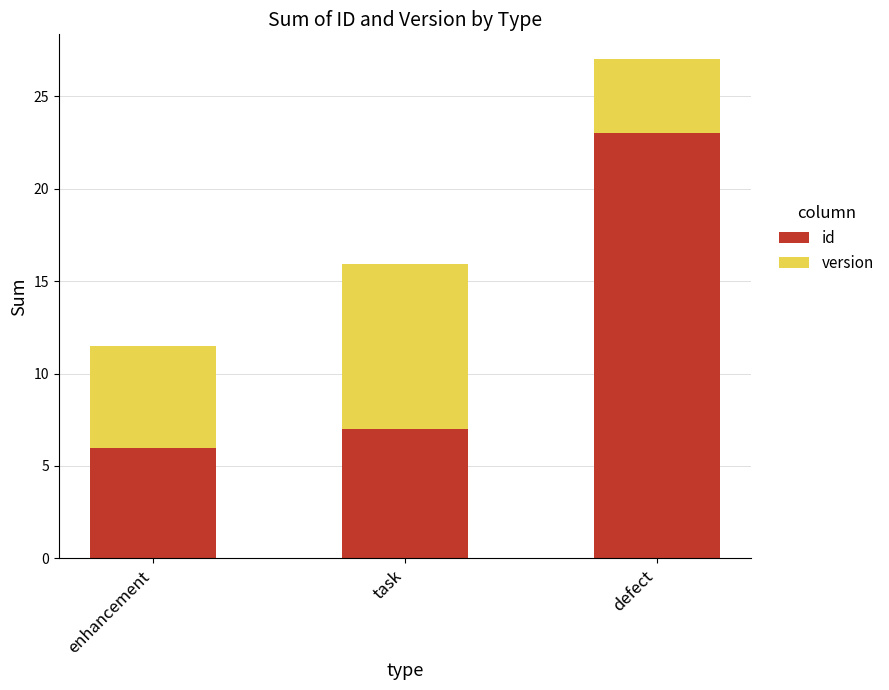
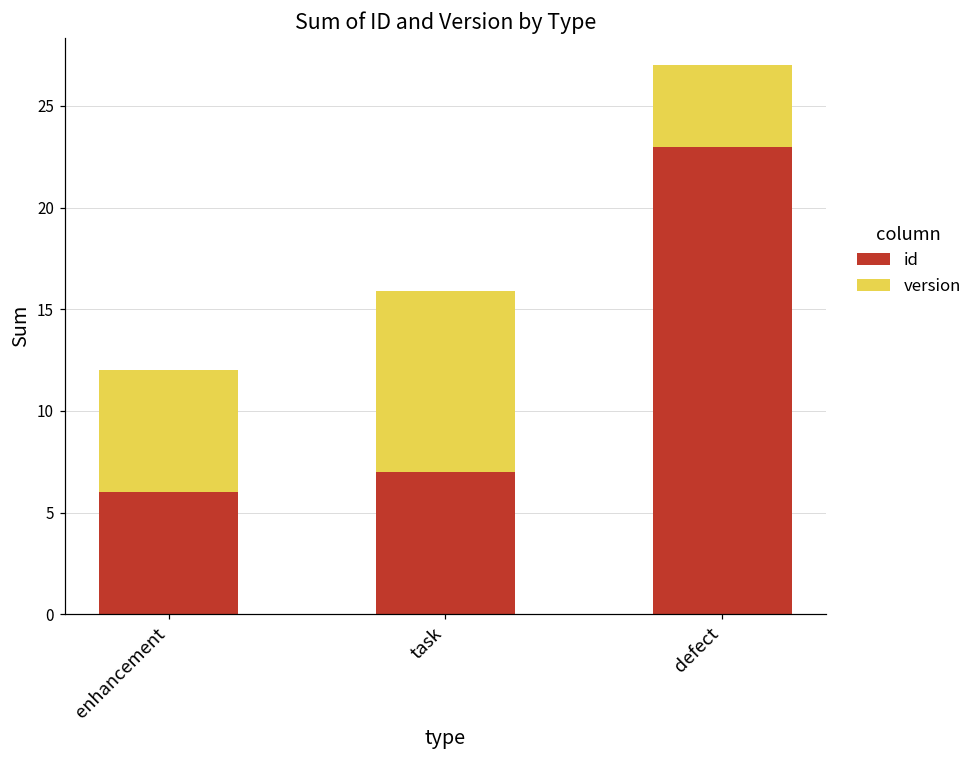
version, enhancement: 5.5 -> 6.0
